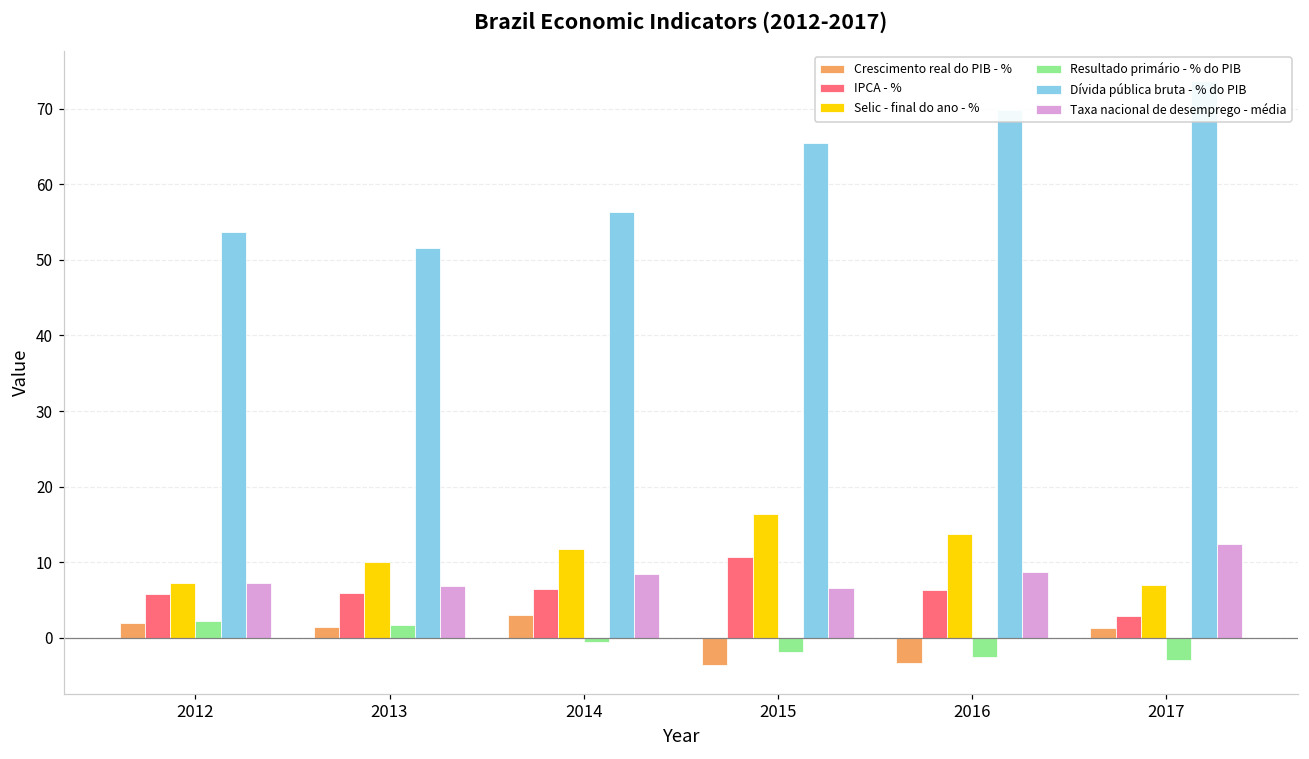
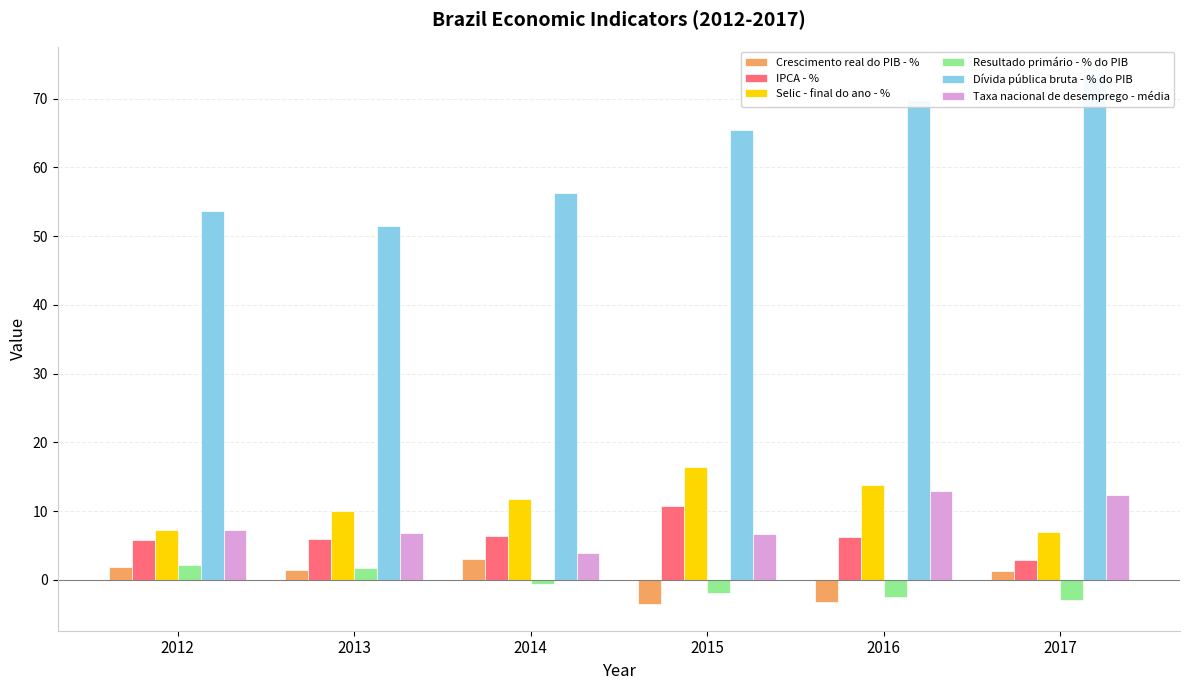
Taxa nacional de desemprego - média, 2014: 8 -> 4
Taxa nacional de desemprego - média, 2016: 9 -> 13
